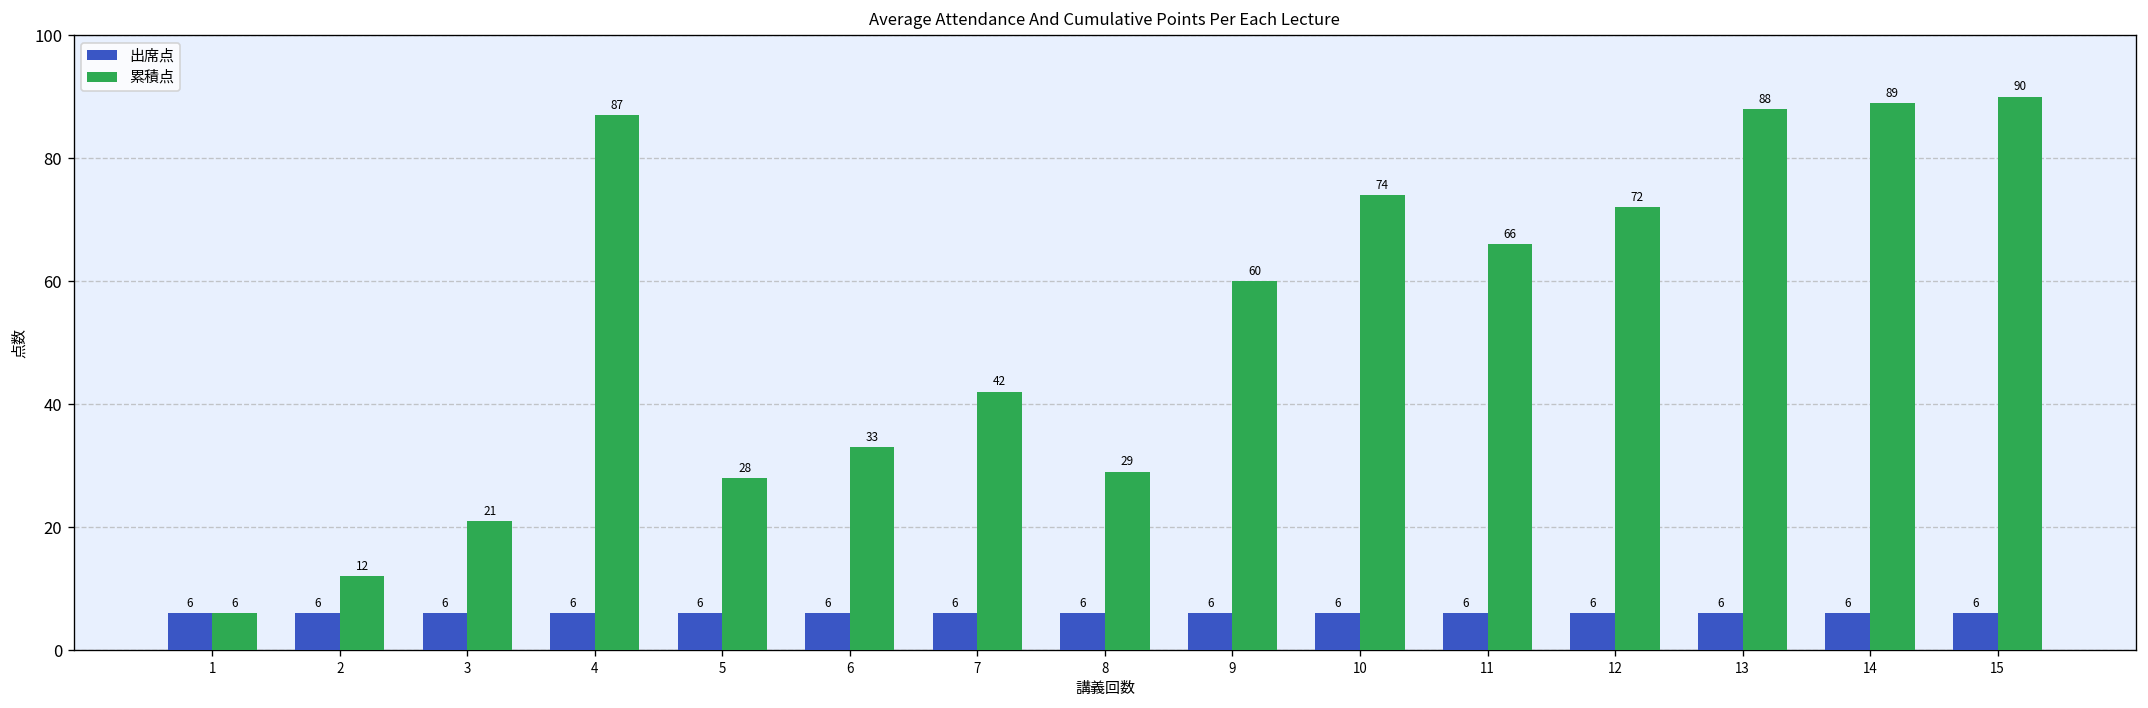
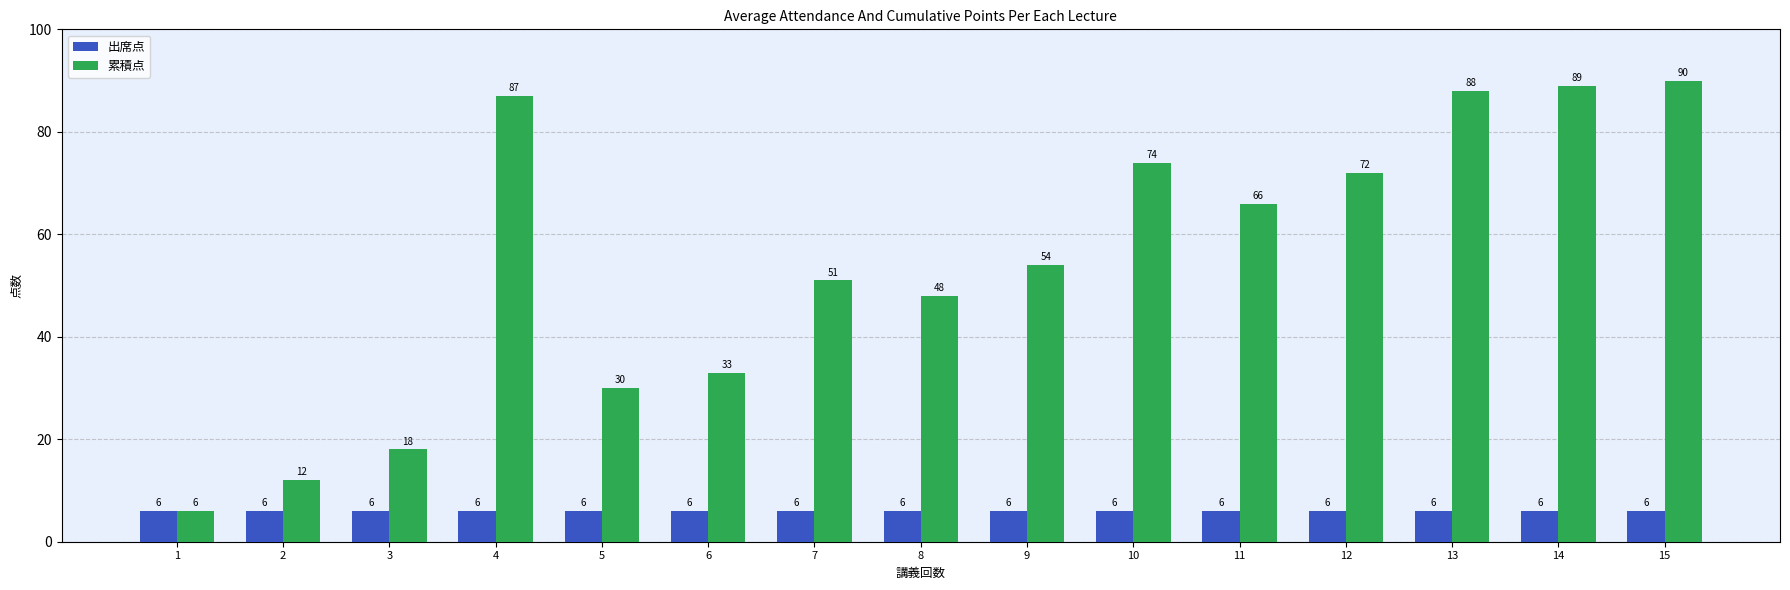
累積点, 3: 21 -> 18
累積点, 5: 28 -> 30
累積点, 7: 42 -> 51
累積点, 8: 29 -> 48
累積点, 9: 60 -> 54
